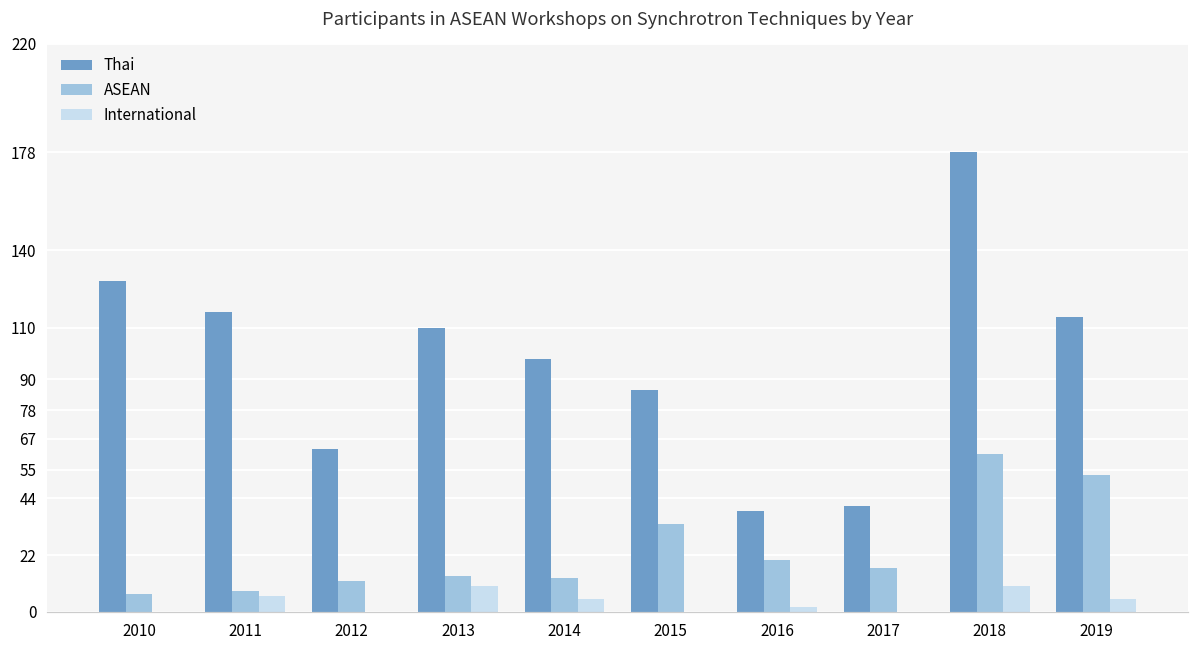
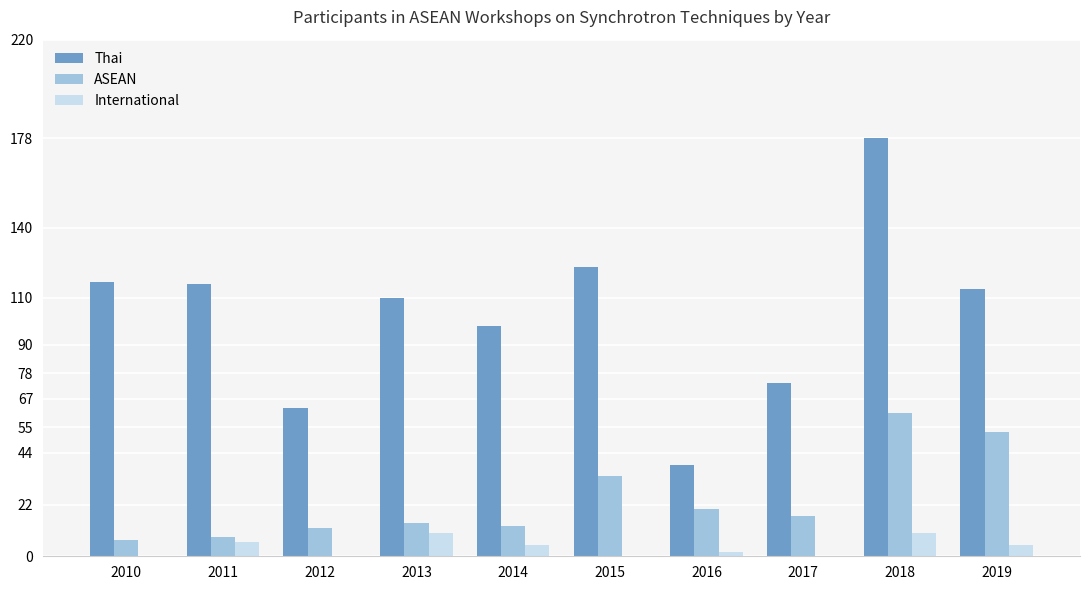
Thai, 2010: 128 -> 117
Thai, 2015: 86 -> 123
Thai, 2017: 41 -> 74
